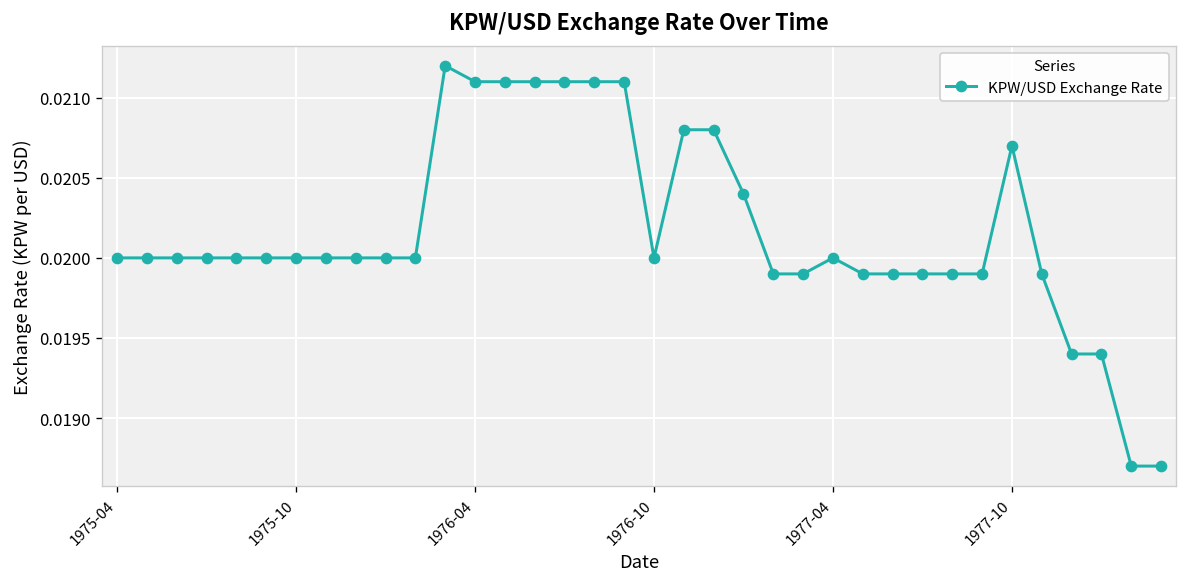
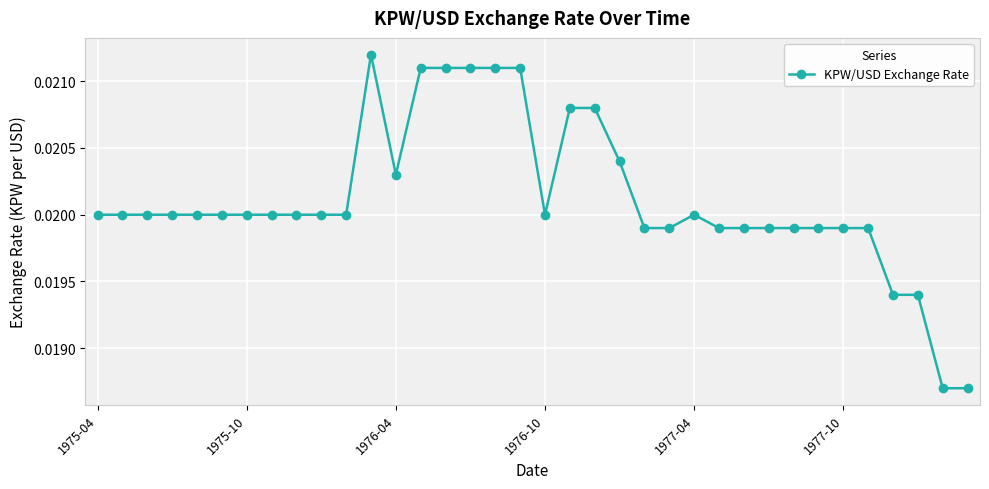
1976-04: 0.0211 -> 0.0203
1977-10: 0.0207 -> 0.0199
